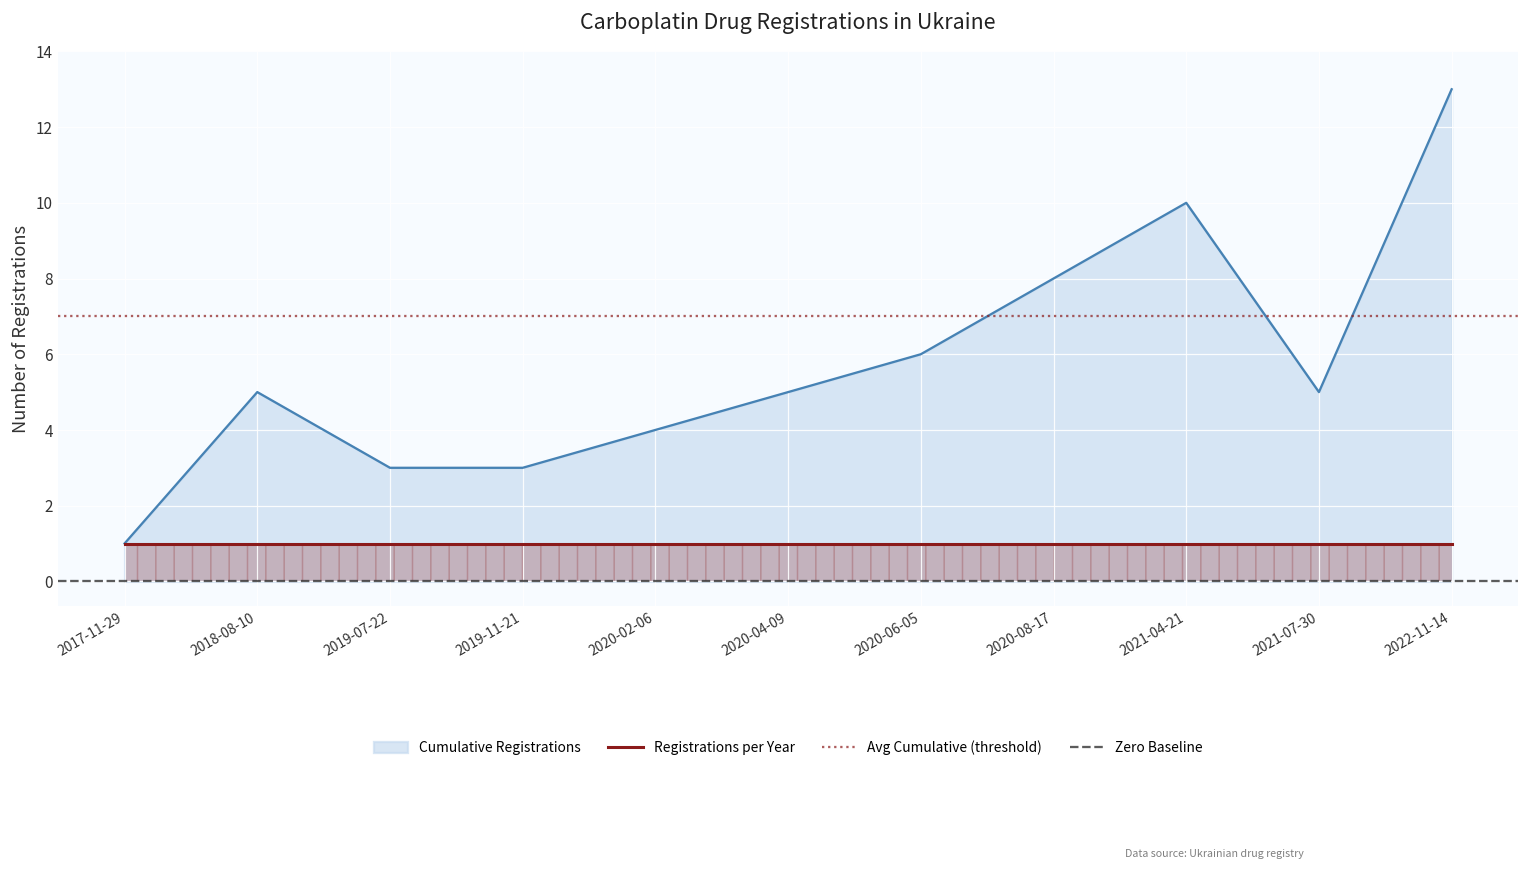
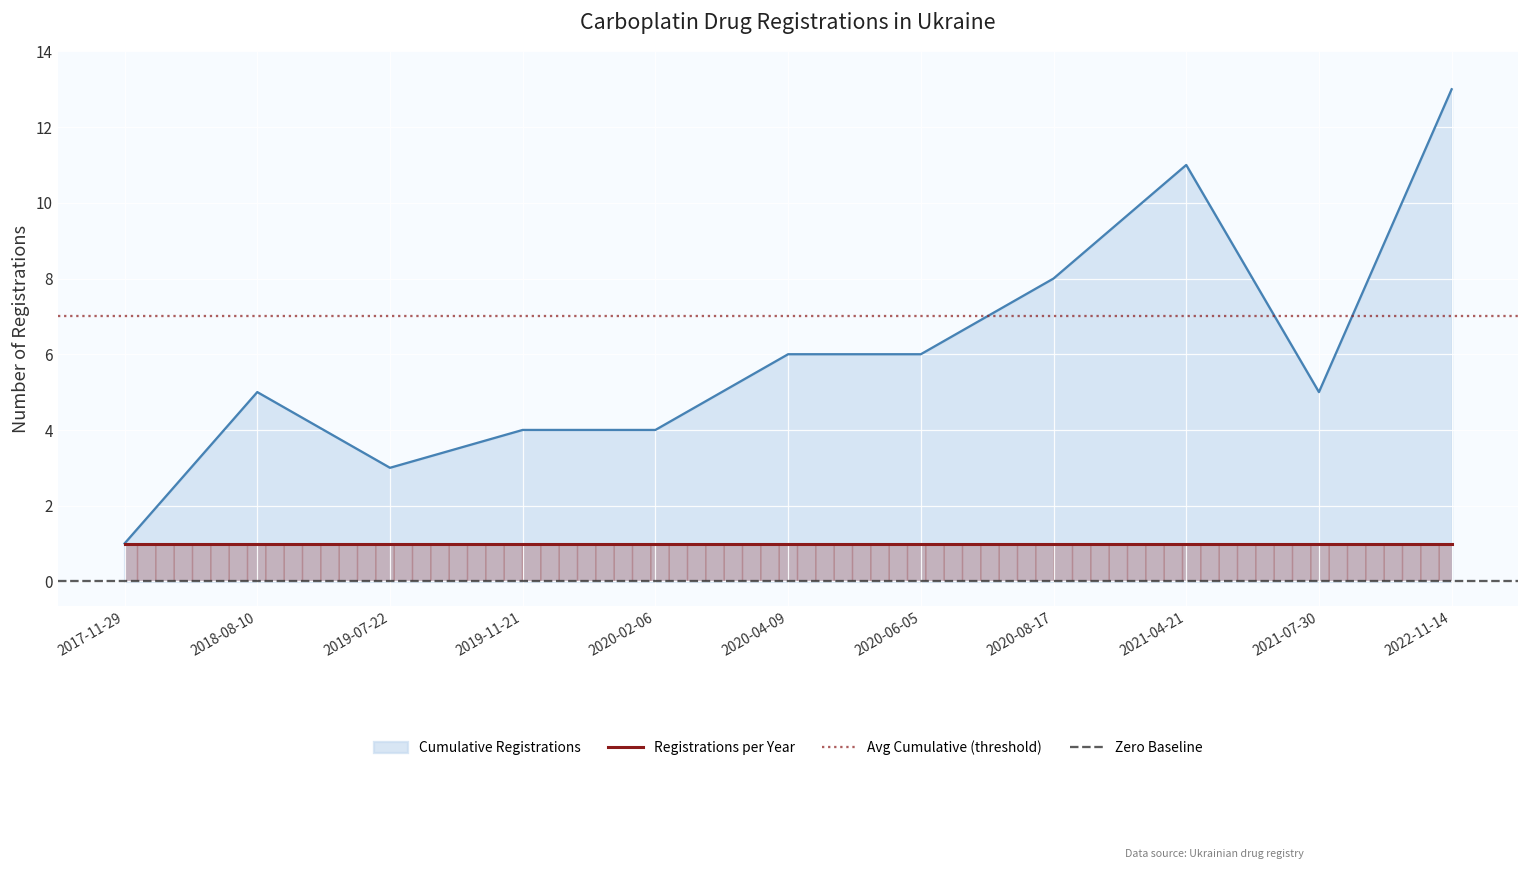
Cumulative Registrations, 2019-11-21: 3 -> 4
Cumulative Registrations, 2020-04-09: 5 -> 6
Cumulative Registrations, 2021-04-21: 10 -> 11
